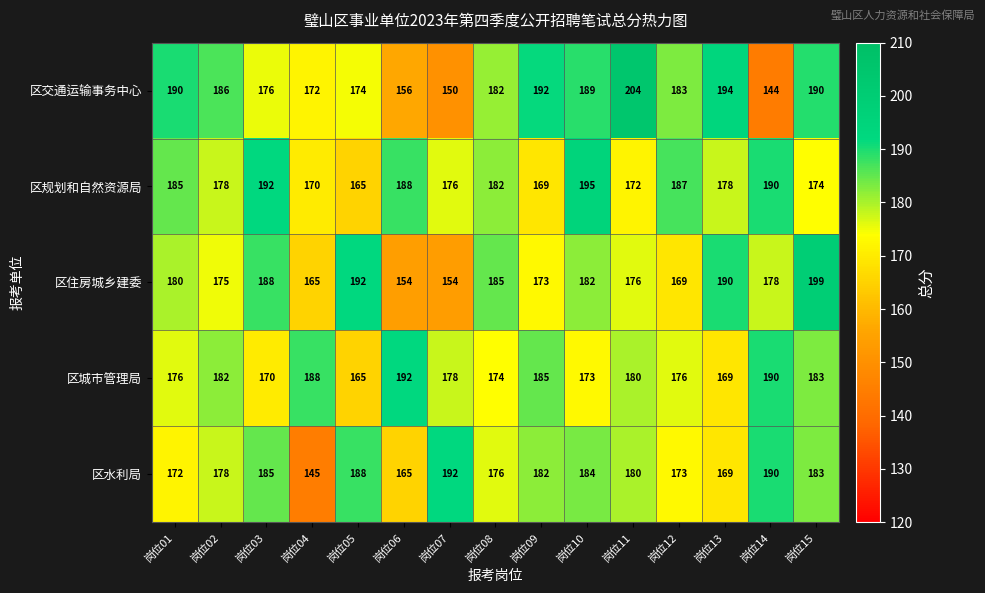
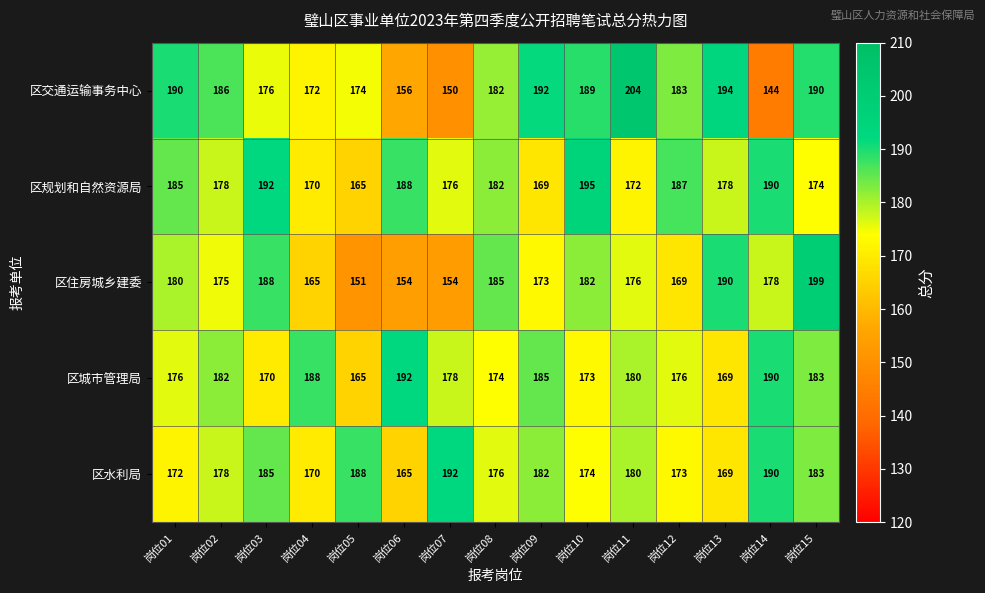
区住房城乡建委, 岗位05: 192 -> 151
区水利局, 岗位04: 145 -> 170
区水利局, 岗位10: 184 -> 174
